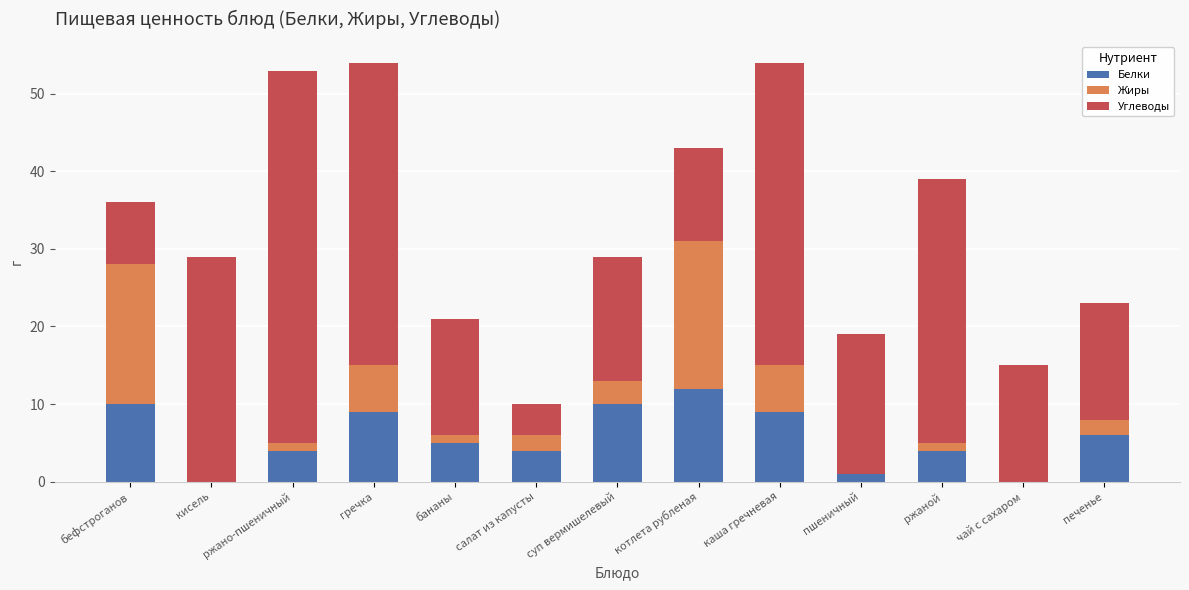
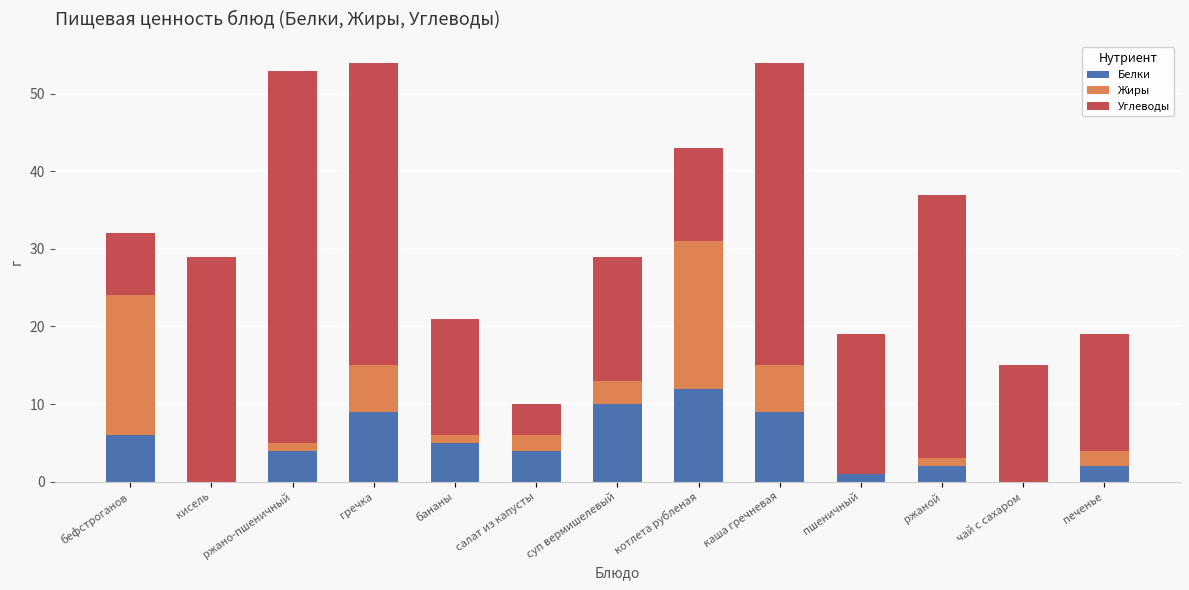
Белки, бефстроганов: 10 -> 6
Белки, ржаной: 4 -> 2
Белки, печенье: 6 -> 2
